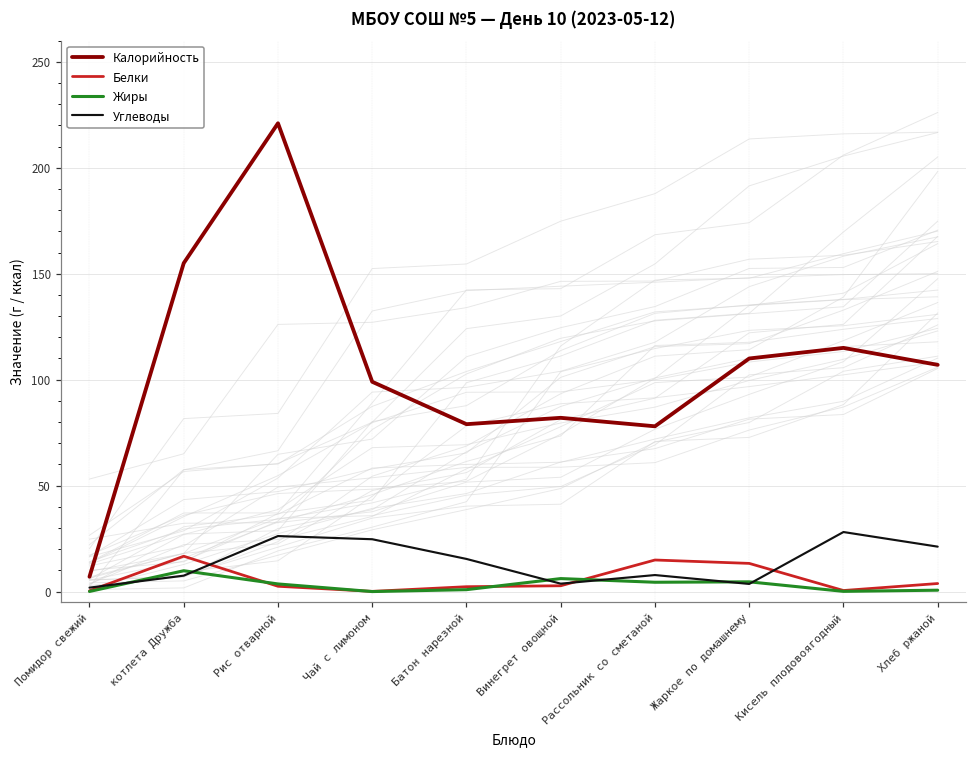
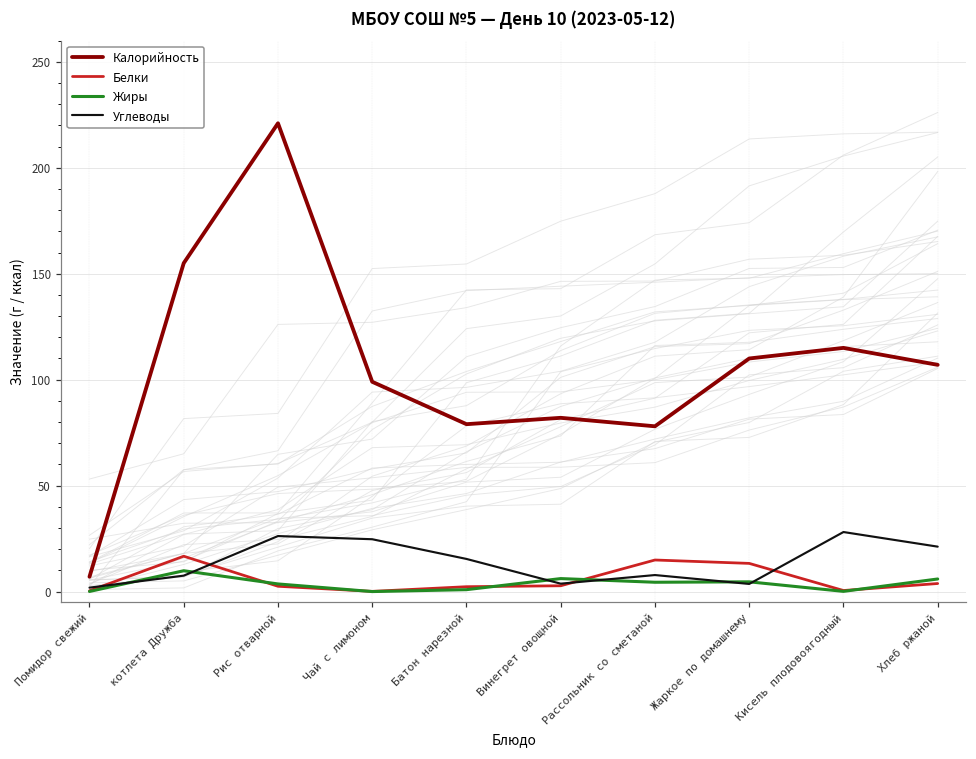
Жиры, Хлеб ржаной: 1 -> 6
